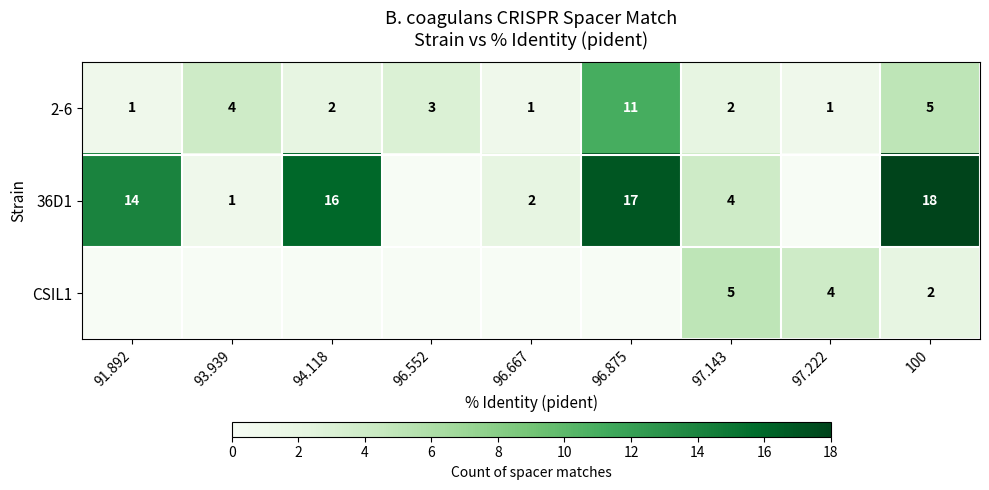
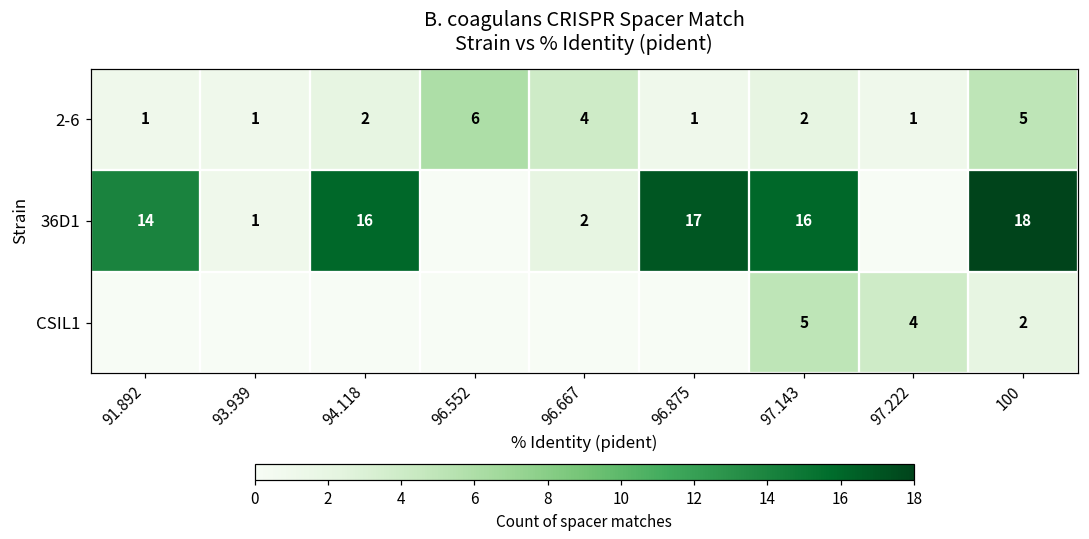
2-6, 93.939: 4 -> 1
2-6, 96.552: 3 -> 6
2-6, 96.667: 1 -> 4
2-6, 96.875: 11 -> 1
36D1, 97.143: 4 -> 16
